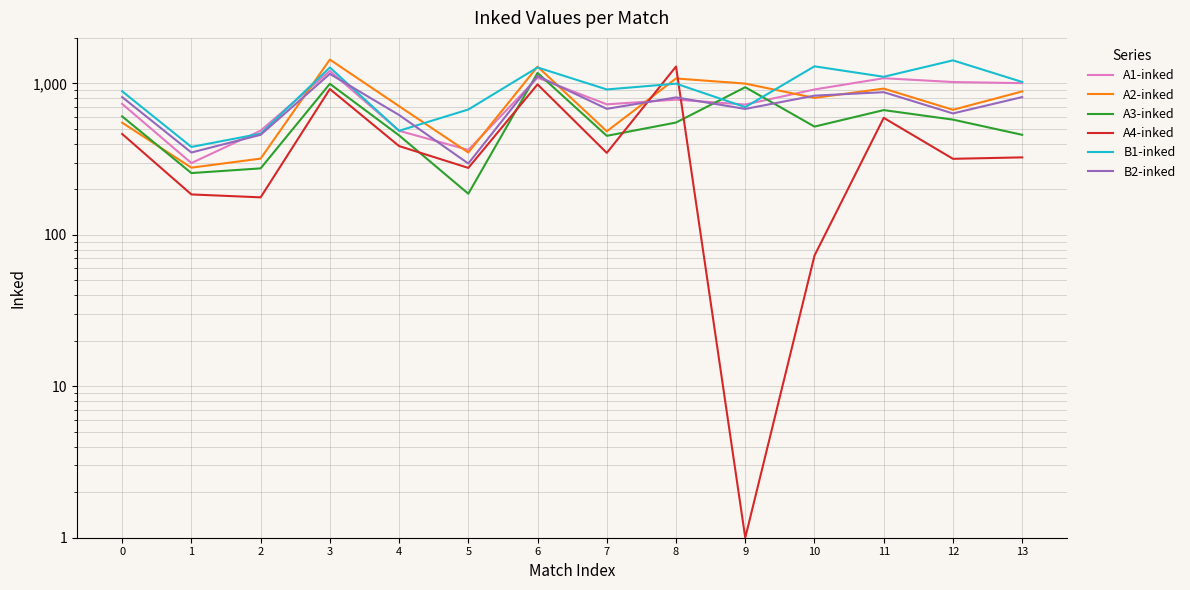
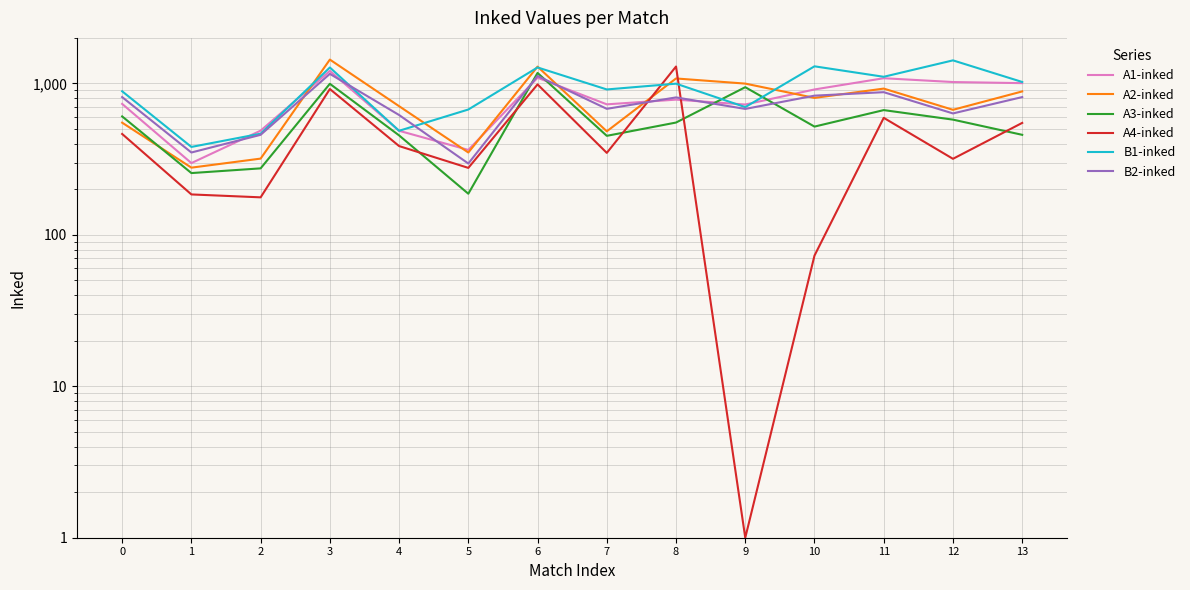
A4-inked, 13: 330 -> 550
